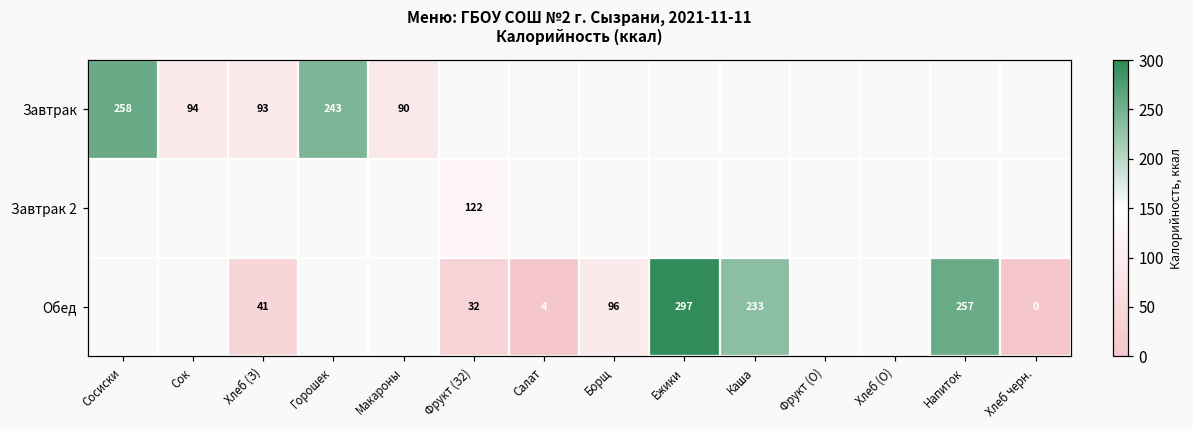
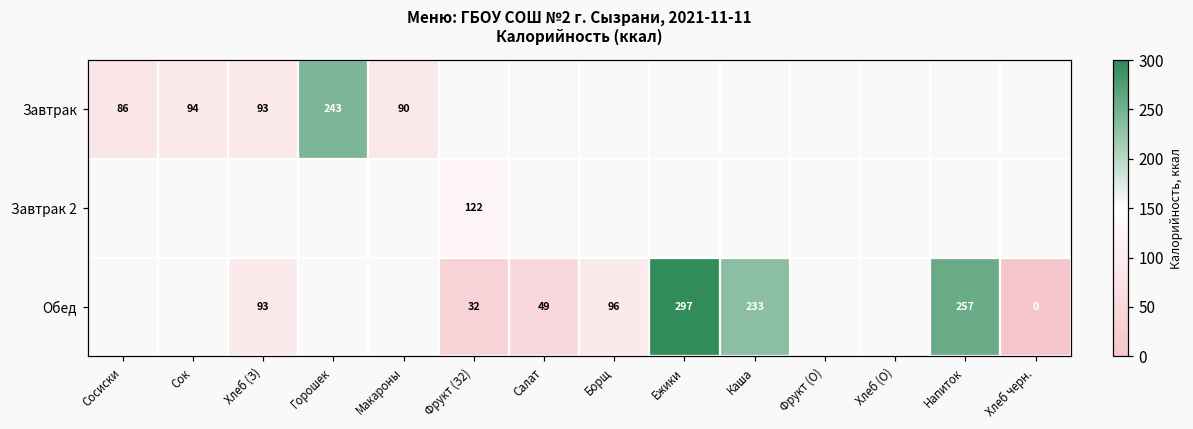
Завтрак, Сосиски: 258 -> 86
Обед, Хлеб (З): 41 -> 93
Обед, Салат: 4 -> 49
